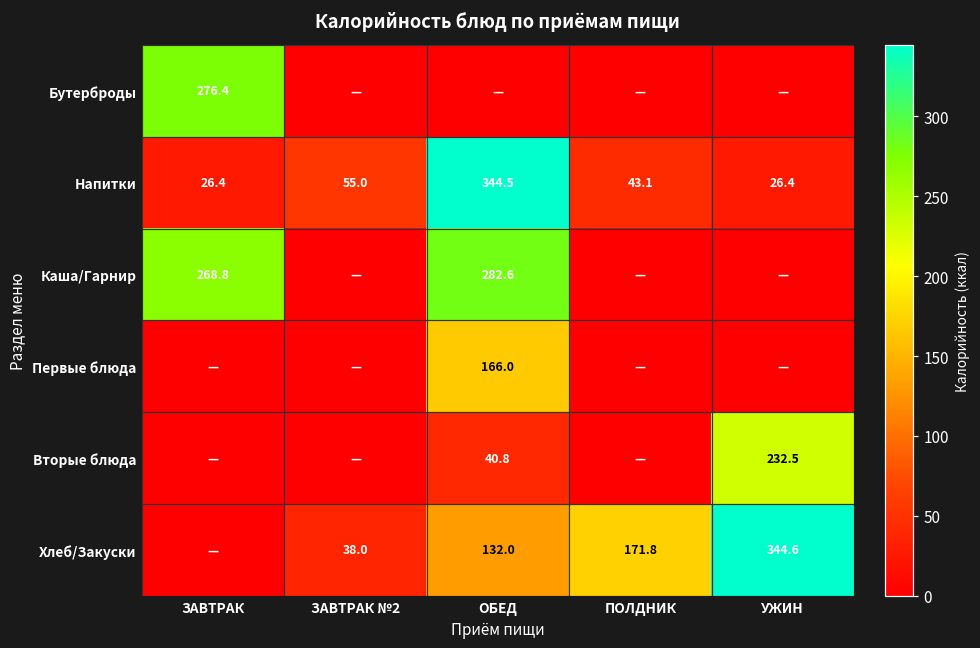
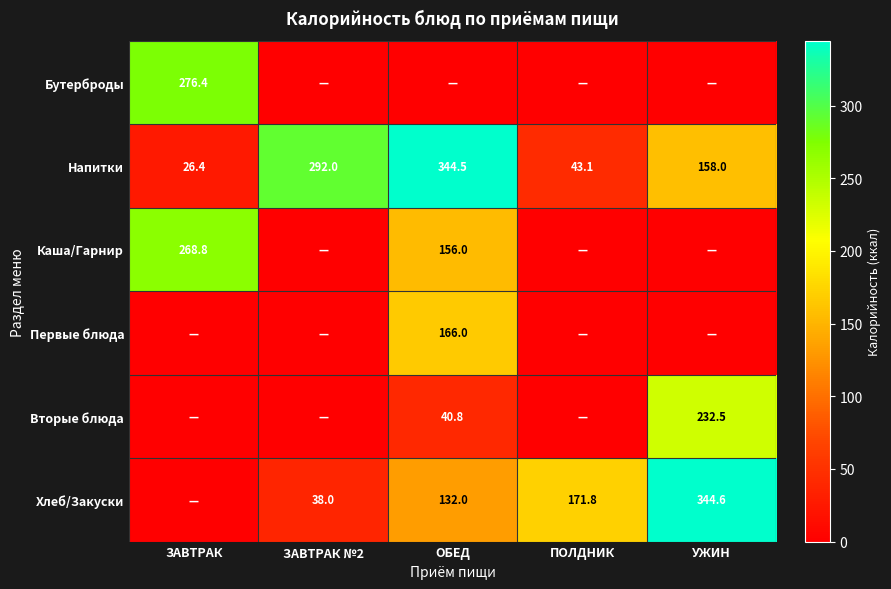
Напитки, ЗАВТРАК №2: 55.0 -> 292.0
Напитки, УЖИН: 26.4 -> 158.0
Каша/Гарнир, ОБЕД: 282.6 -> 156.0
